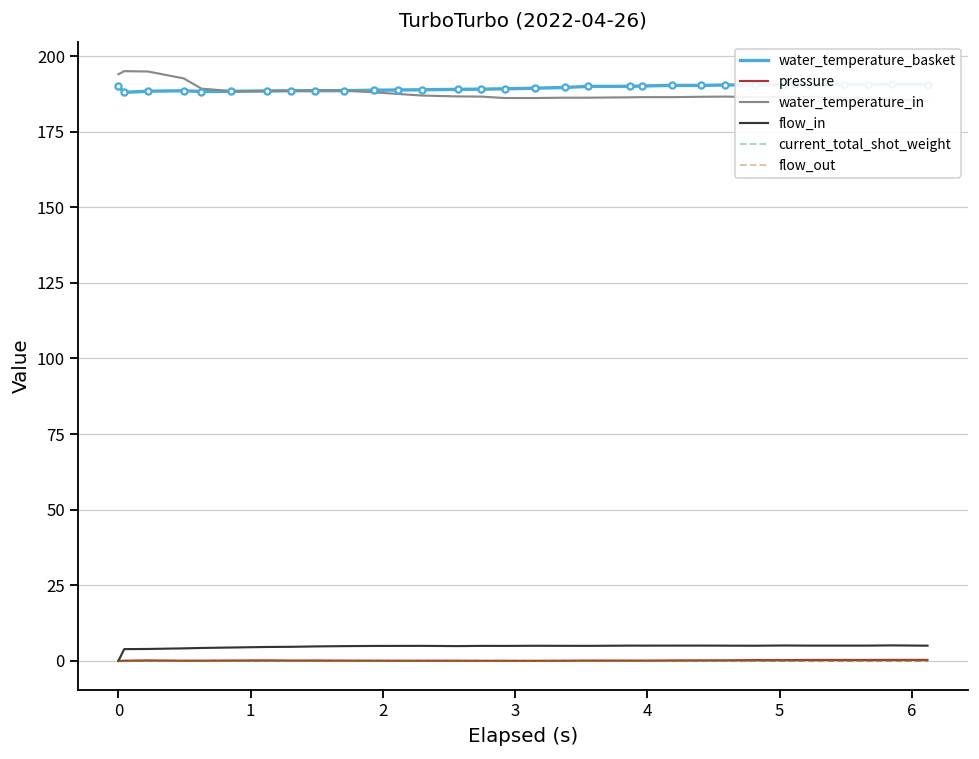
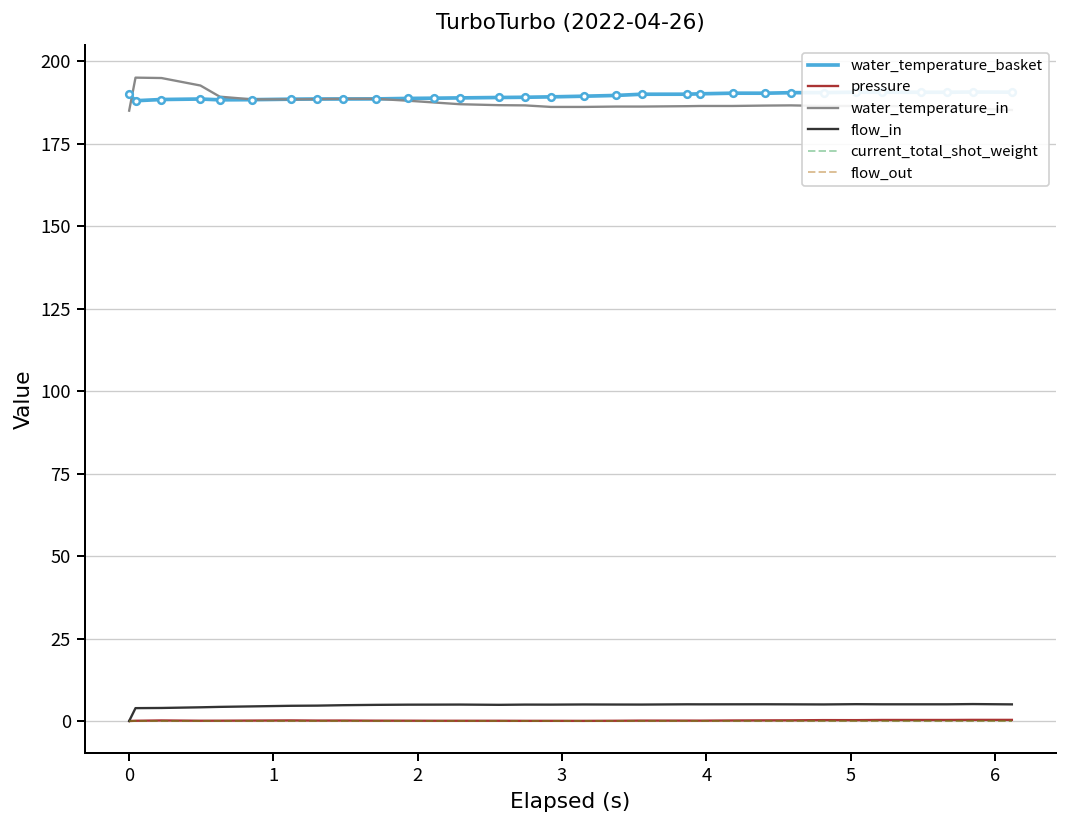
water_temperature_in, 0: 194 -> 185
